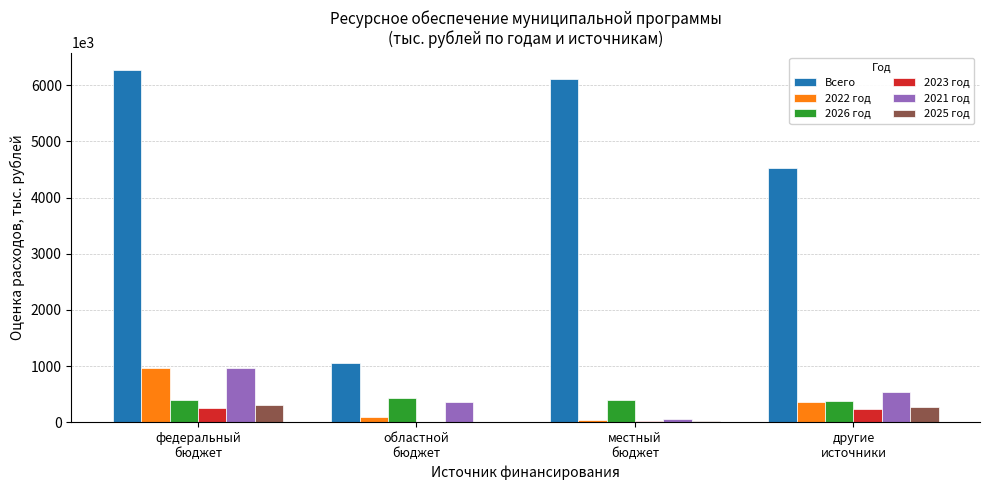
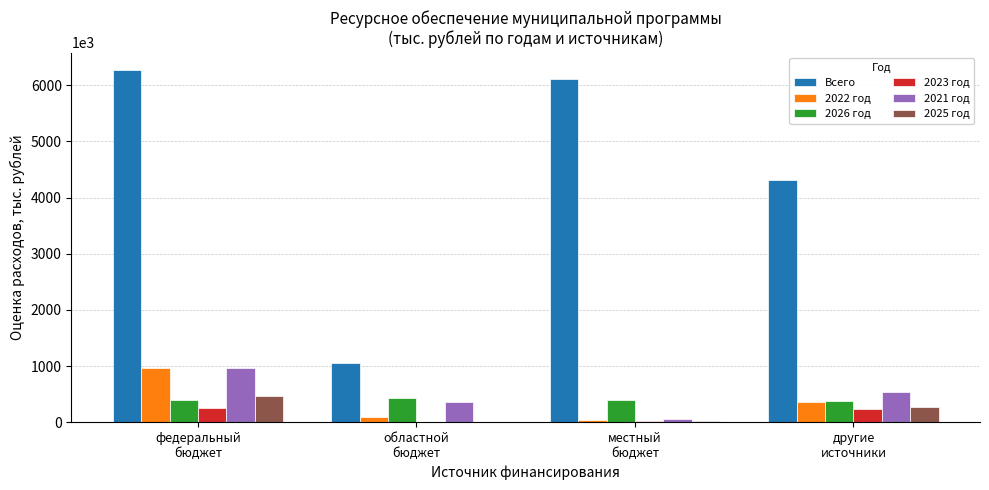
2025 год, федеральный бюджет: 300000 -> 500000
Всего, другие источники: 4500000 -> 4300000
